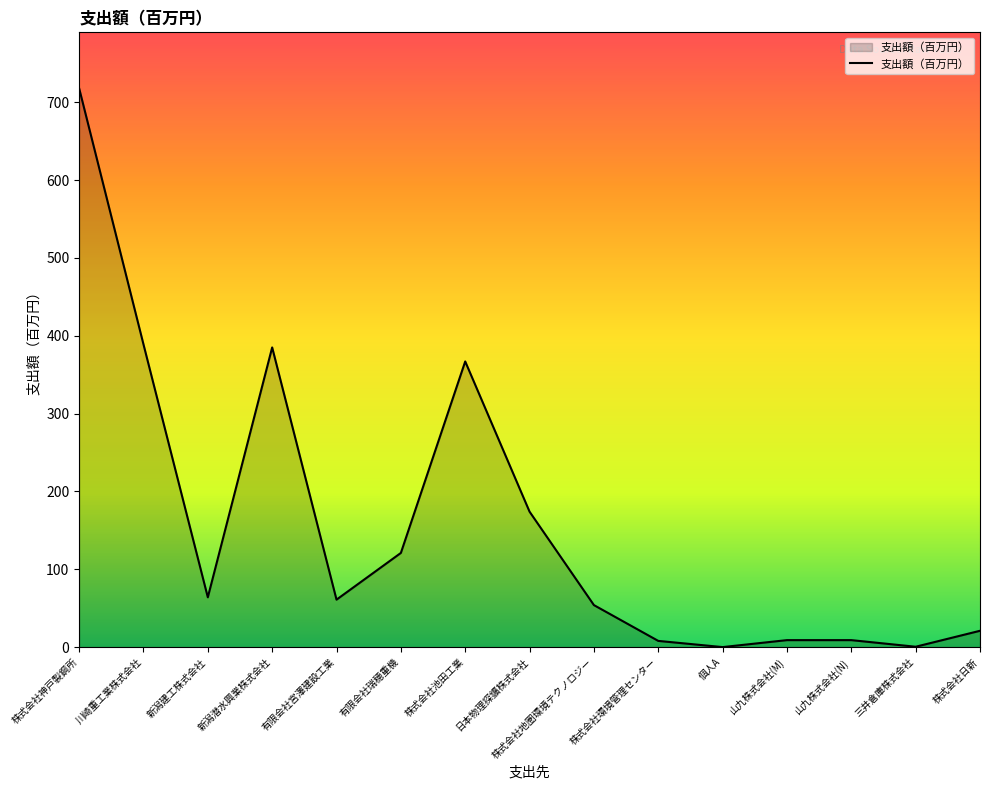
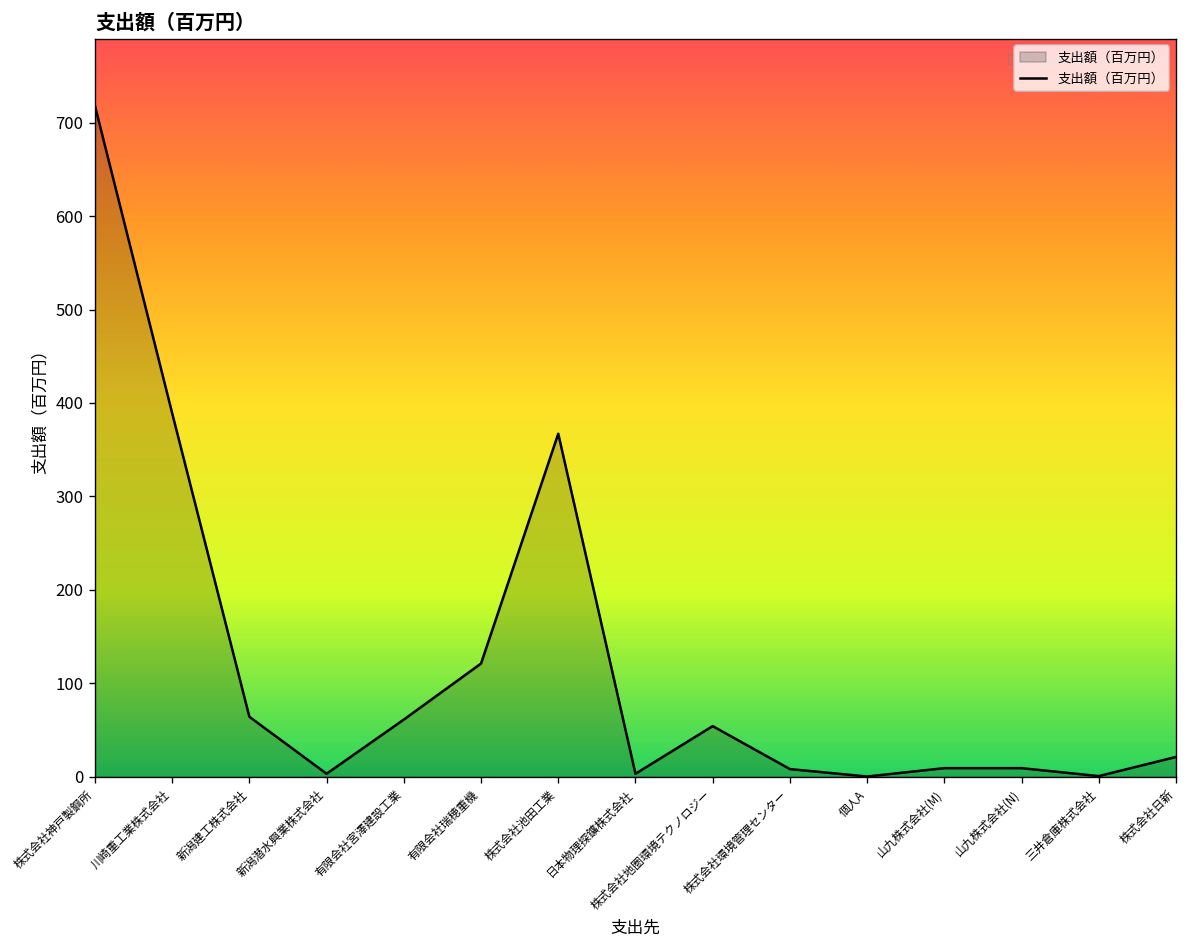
新潟潜水興業株式会社: 390 -> 0
日本物理探鑛株式会社: 170 -> 0
